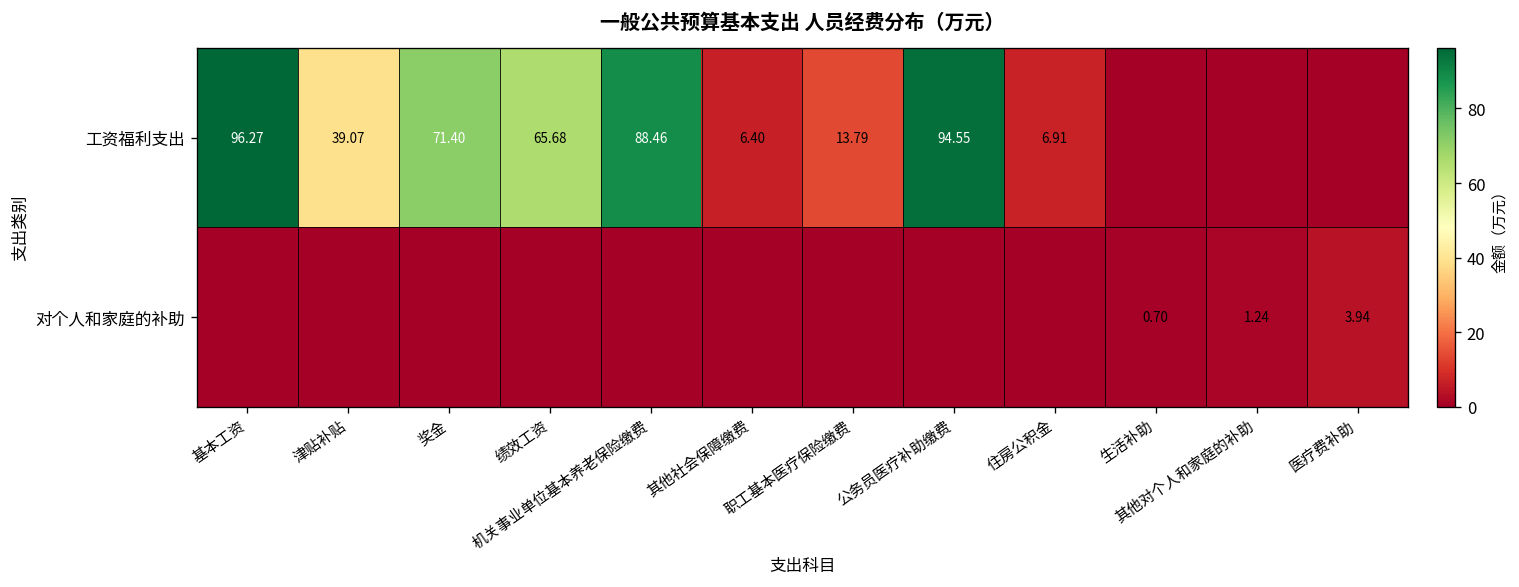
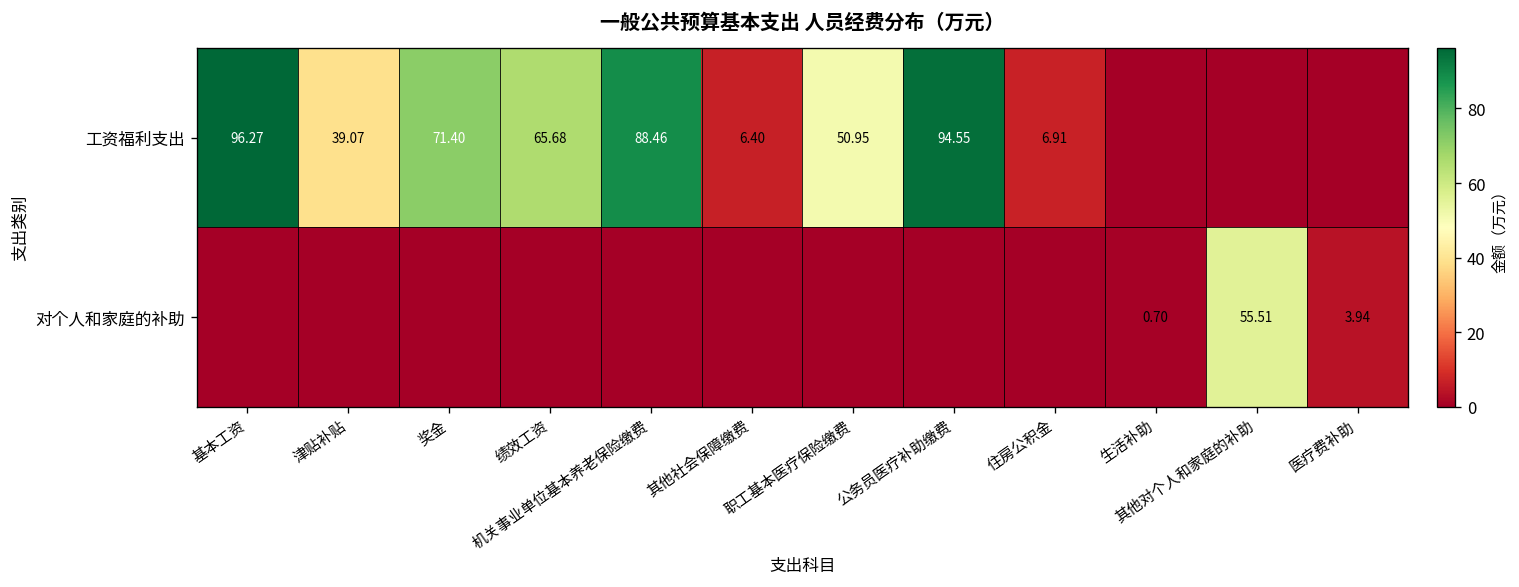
工资福利支出, 职工基本医疗保险缴费: 13.79 -> 50.95
对个人和家庭的补助, 其他对个人和家庭的补助: 1.24 -> 55.51
